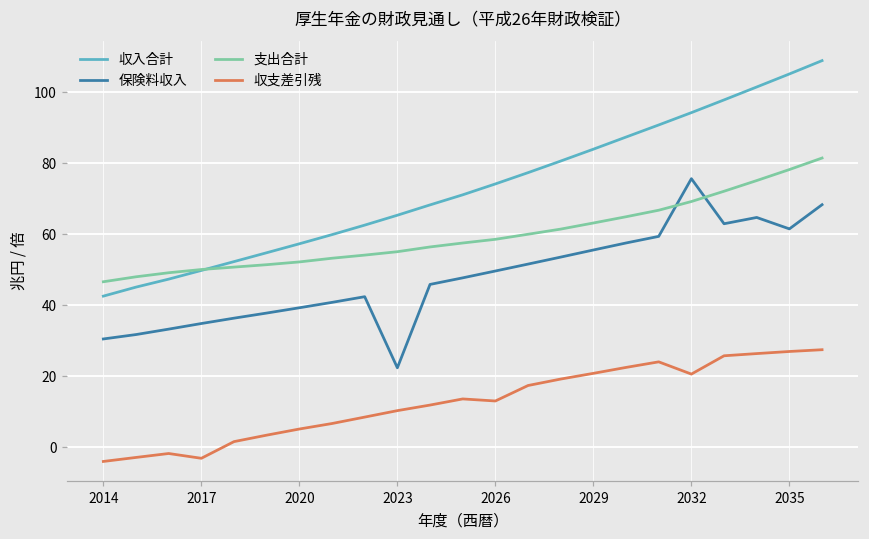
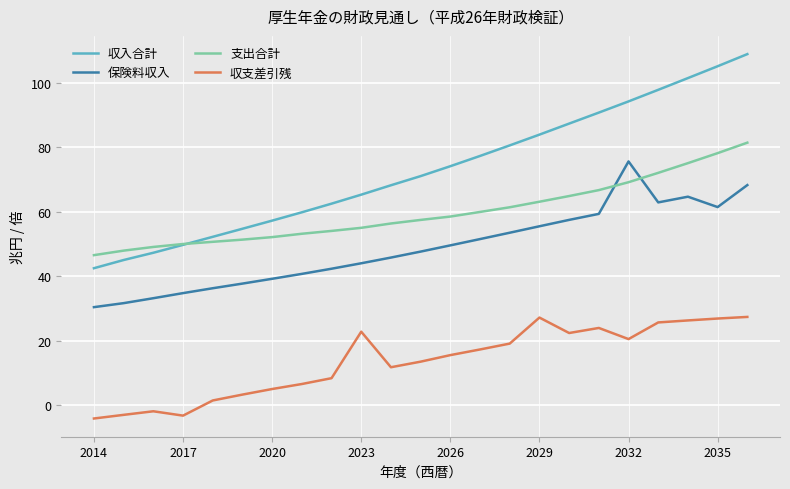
保険料収入, 2023: 22 -> 44
収支差引残, 2023: 10 -> 23
収支差引残, 2026: 13 -> 16
収支差引残, 2029: 21 -> 27
